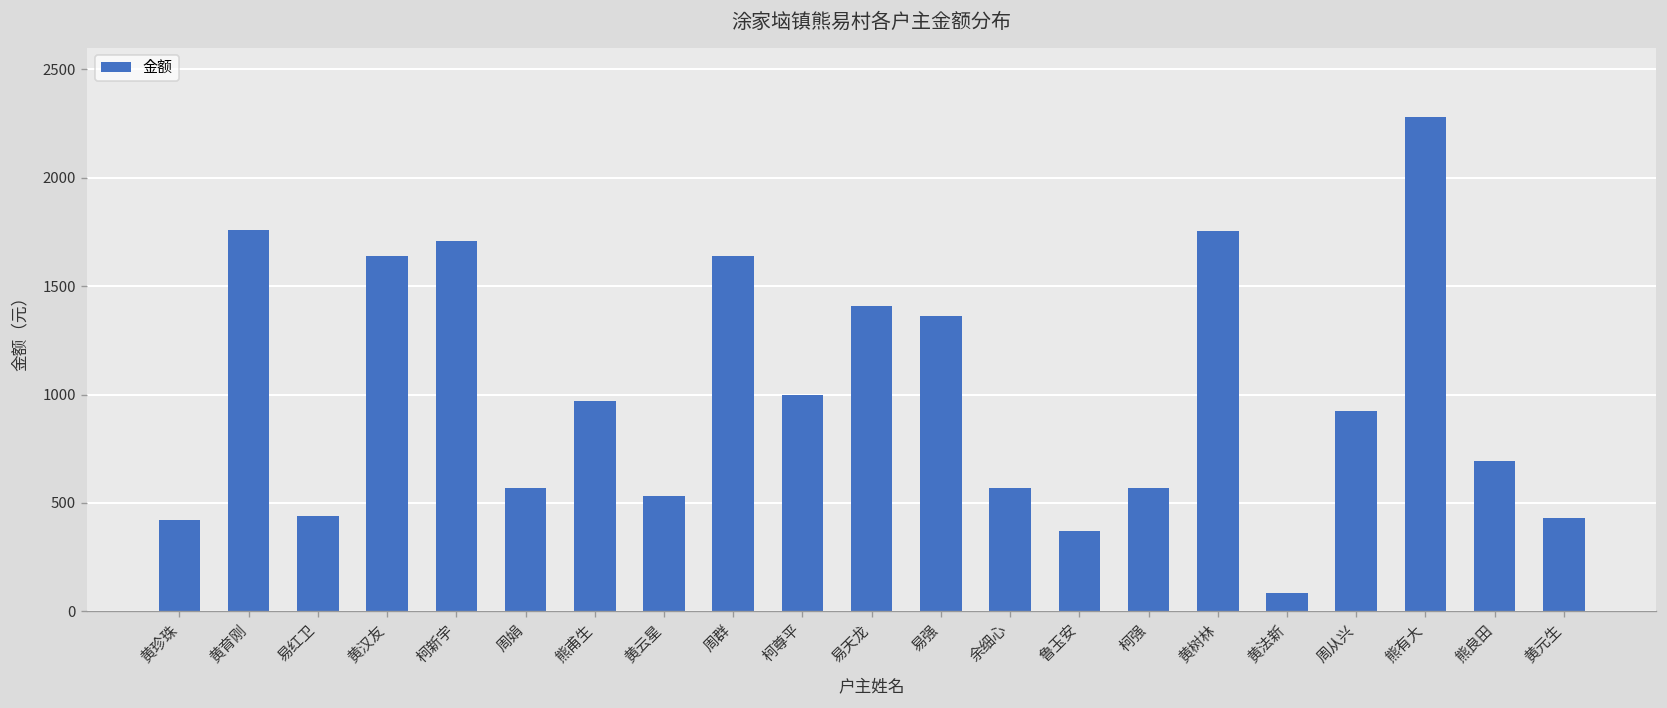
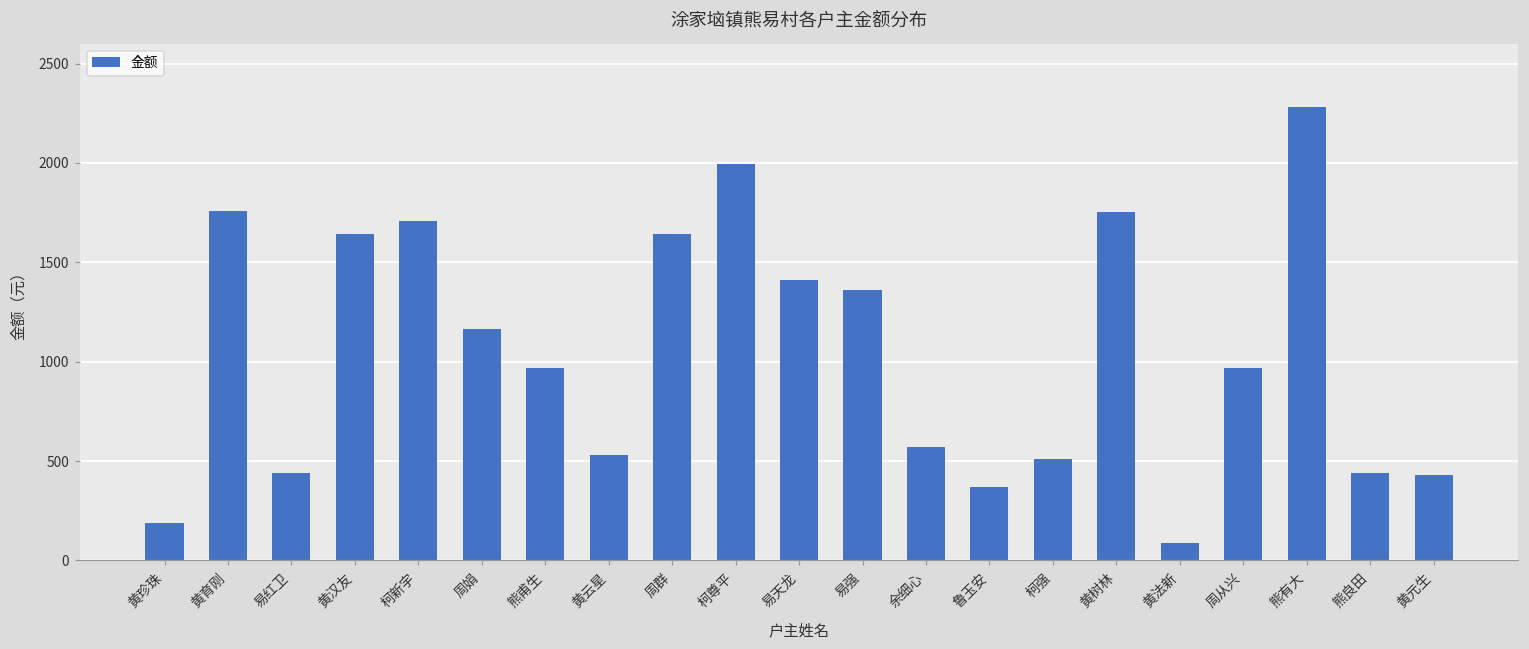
黄珍珠: 420 -> 190
周娟: 570 -> 1170
柯尊平: 1000 -> 2000
柯强: 570 -> 510
周从兴: 920 -> 970
熊良田: 690 -> 440
